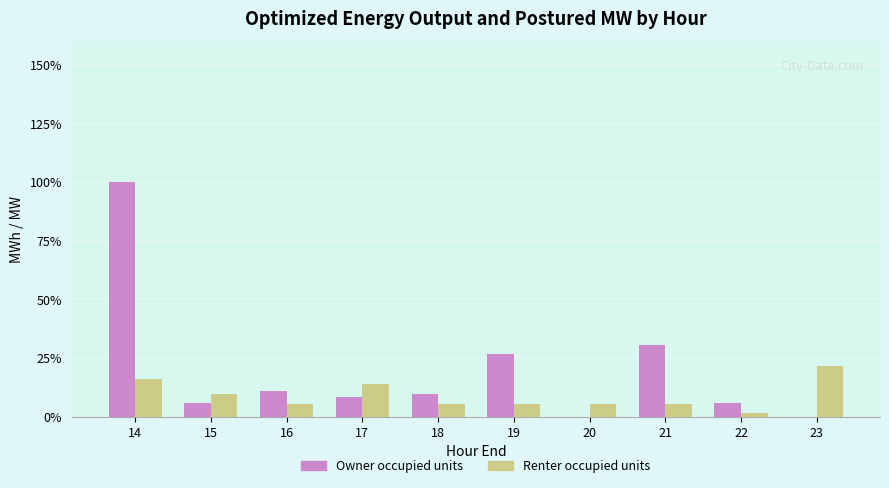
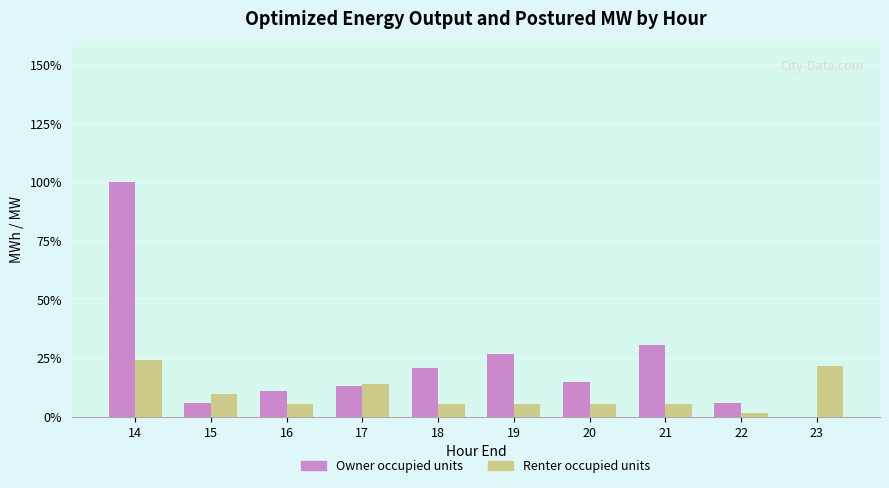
Renter occupied units, 14: 16% -> 24%
Owner occupied units, 17: 8% -> 13%
Owner occupied units, 18: 10% -> 21%
Owner occupied units, 20: 0% -> 15%
